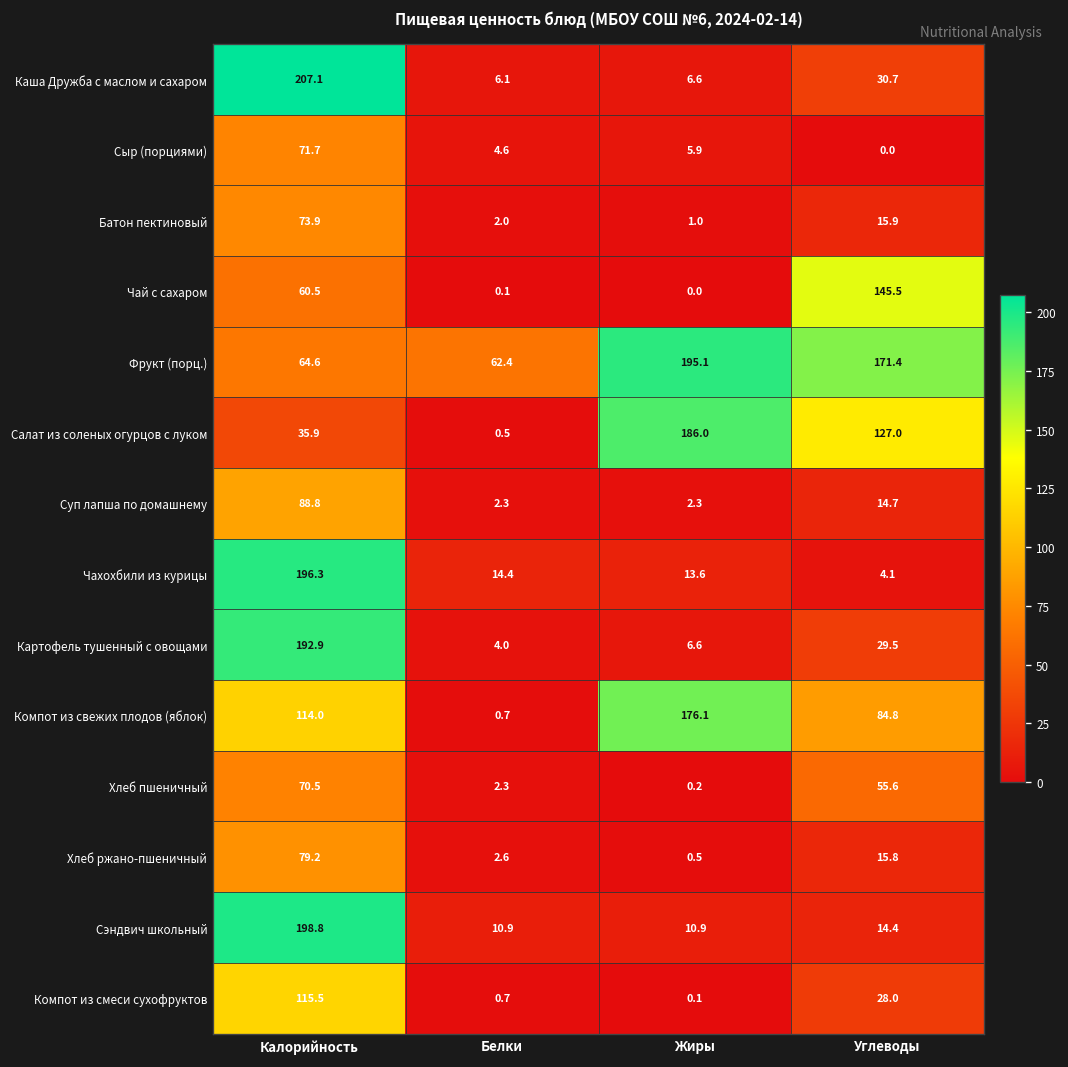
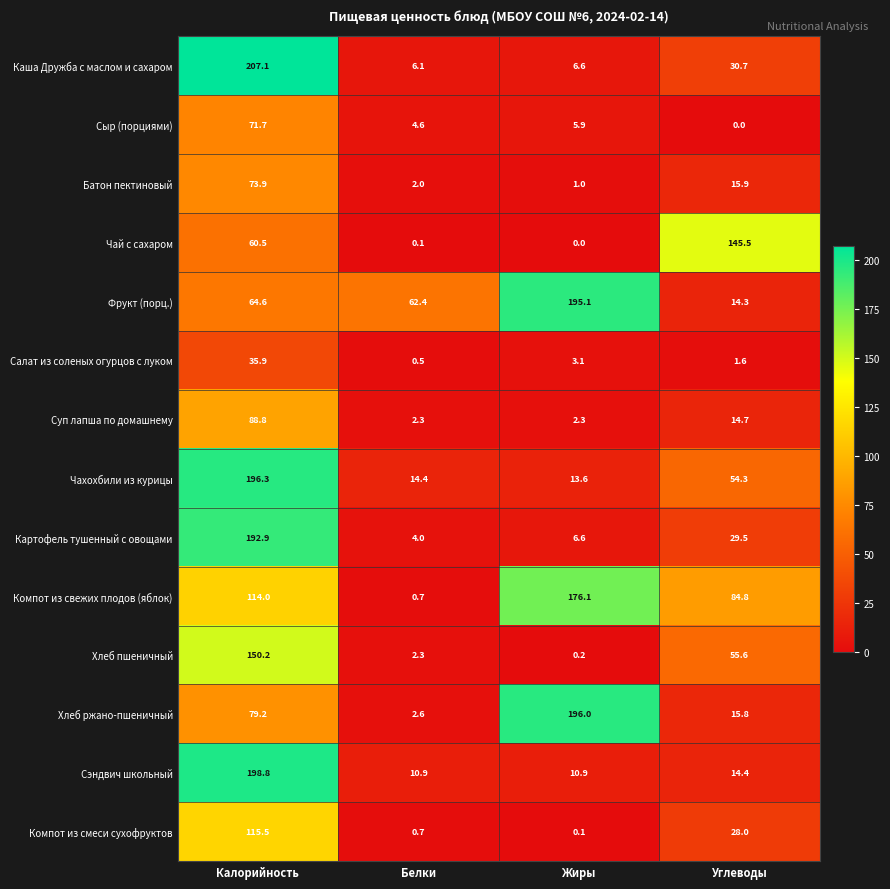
Фрукт (порц.), Углеводы: 171.4 -> 14.3
Салат из соленых огурцов с луком, Жиры: 186.0 -> 3.1
Салат из соленых огурцов с луком, Углеводы: 127.0 -> 1.6
Чахохбили из курицы, Углеводы: 4.1 -> 54.3
Хлеб пшеничный, Калорийность: 70.5 -> 150.2
Хлеб ржано-пшеничный, Жиры: 0.5 -> 196.0
